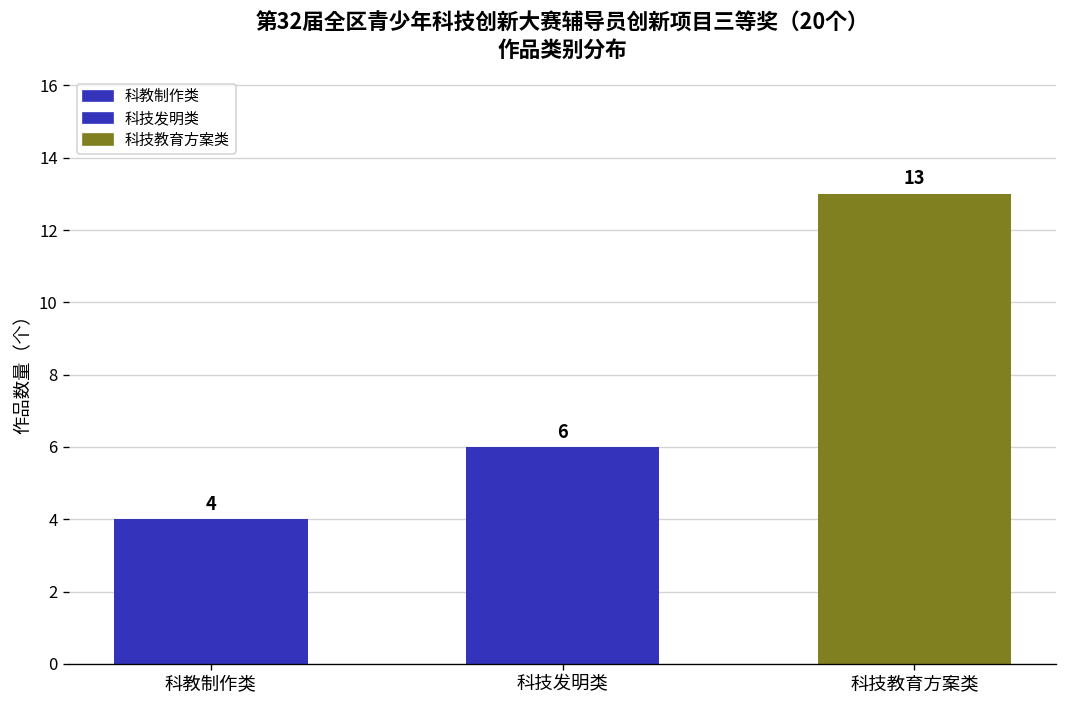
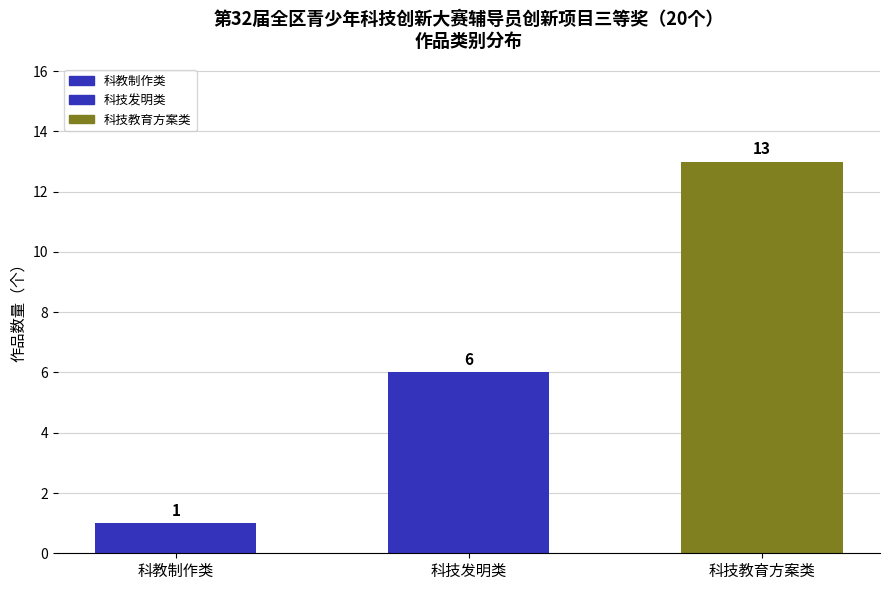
科教制作类: 4 -> 1
